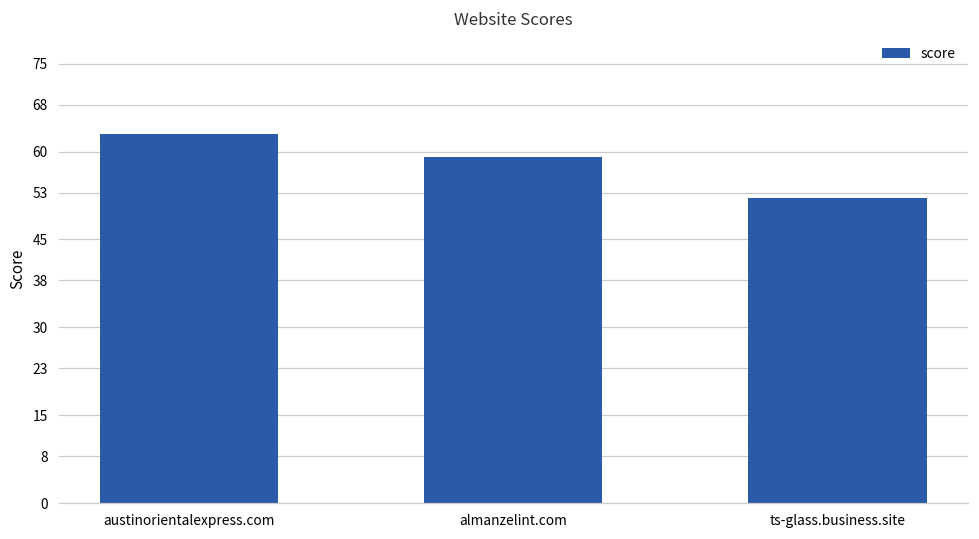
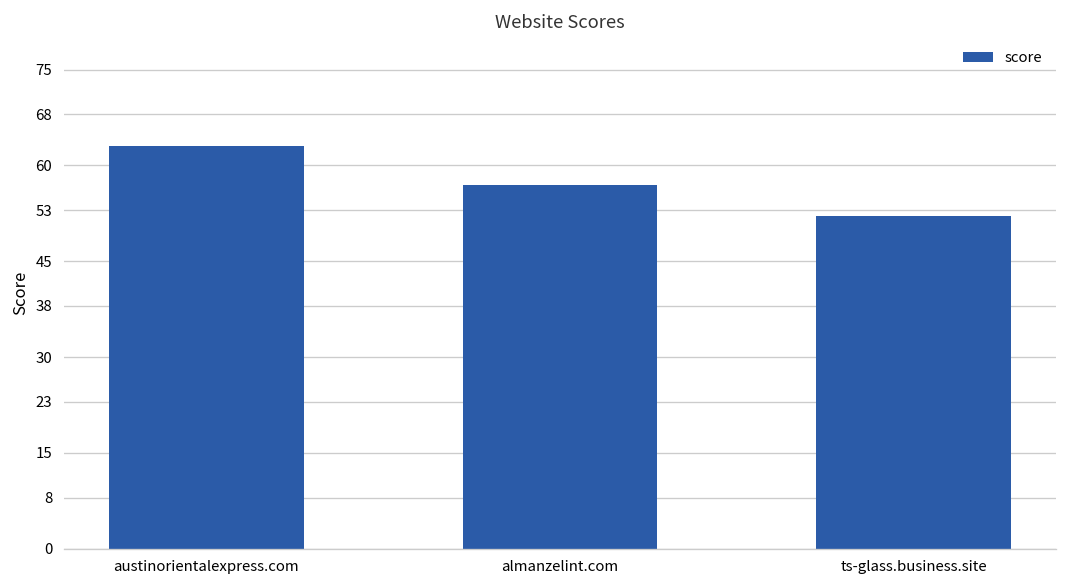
almanzelint.com: 59 -> 57
